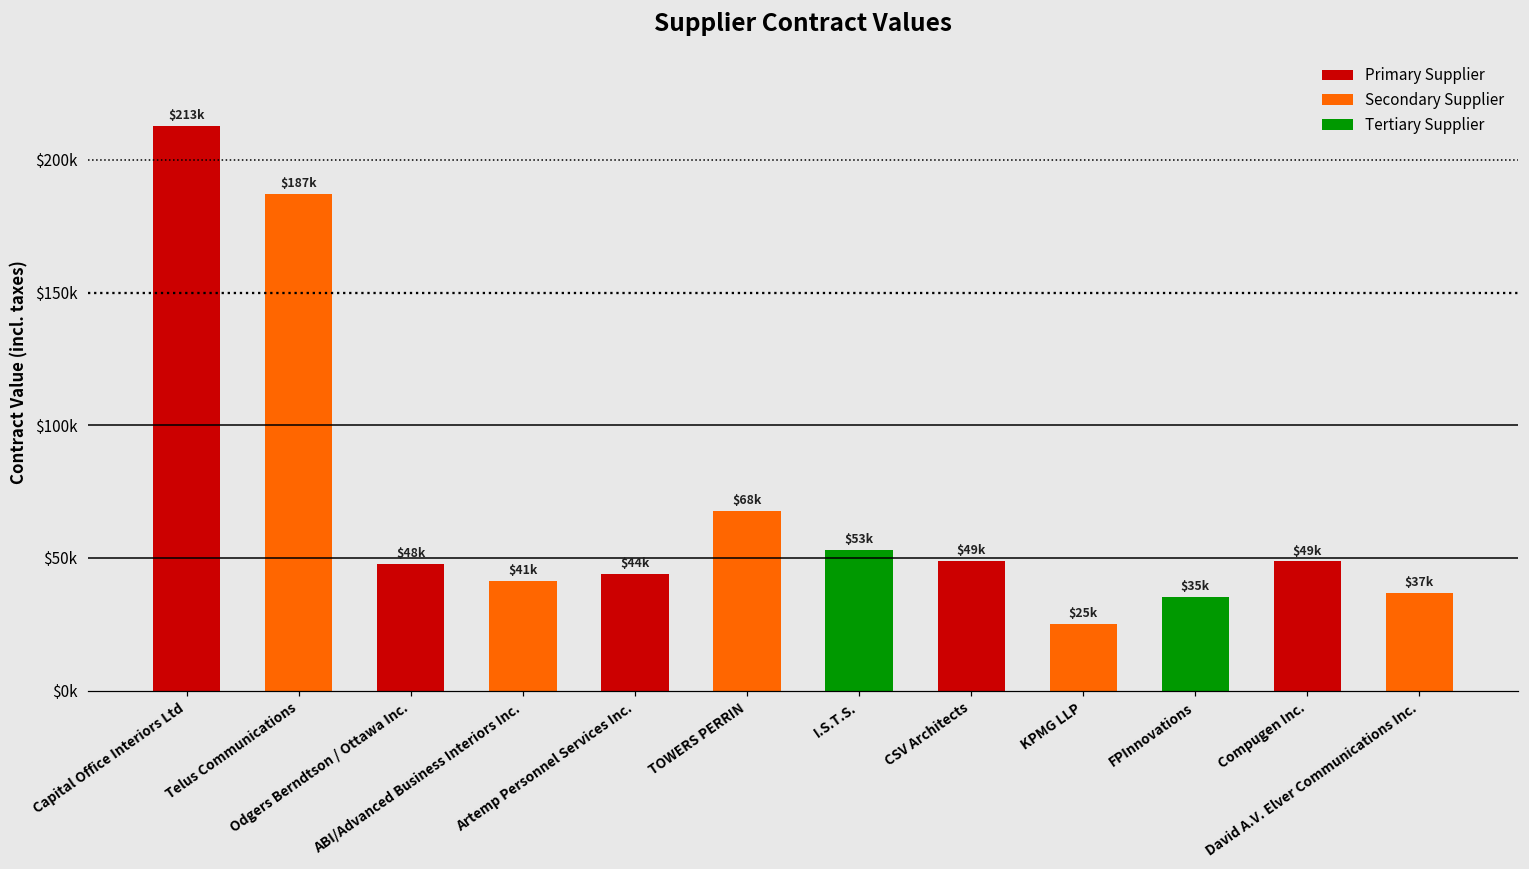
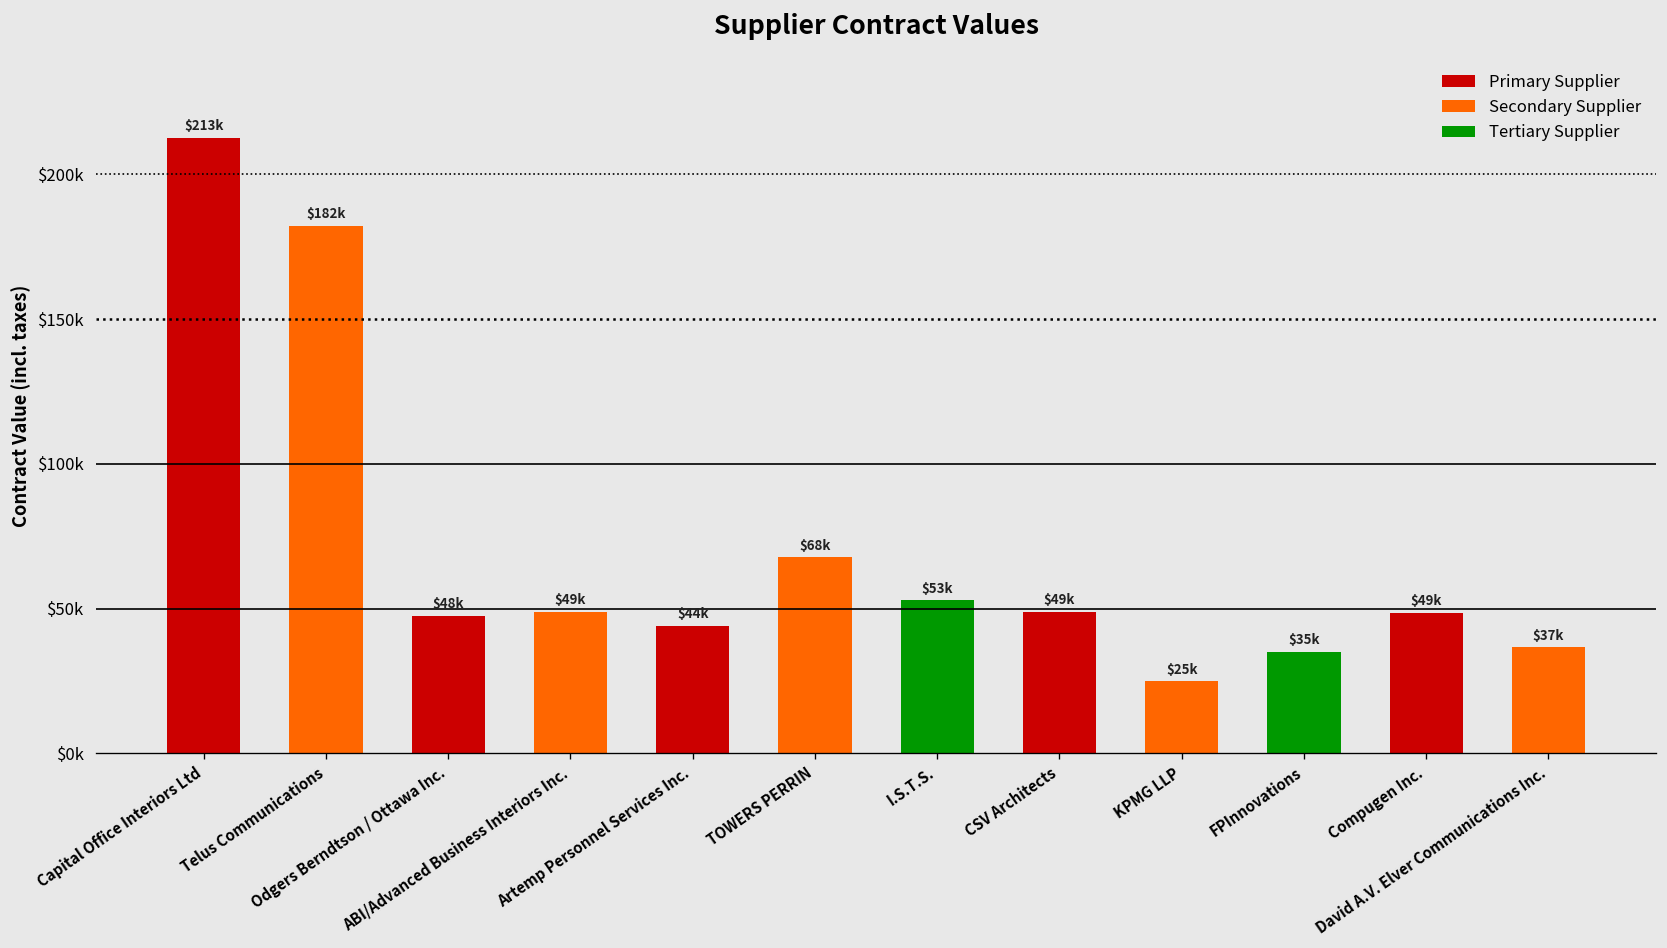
Telus Communications: $187k -> $182k
ABI/Advanced Business Interiors Inc.: $41k -> $49k
